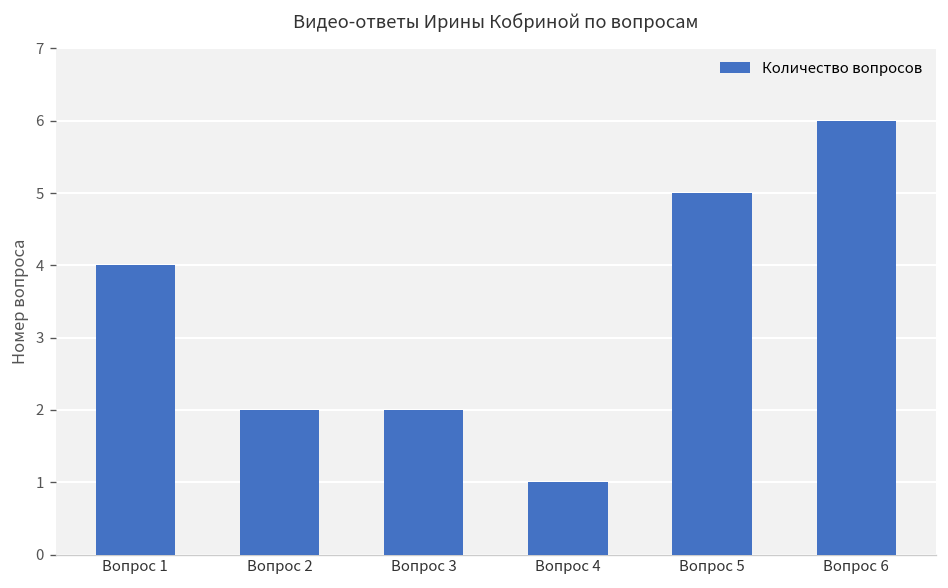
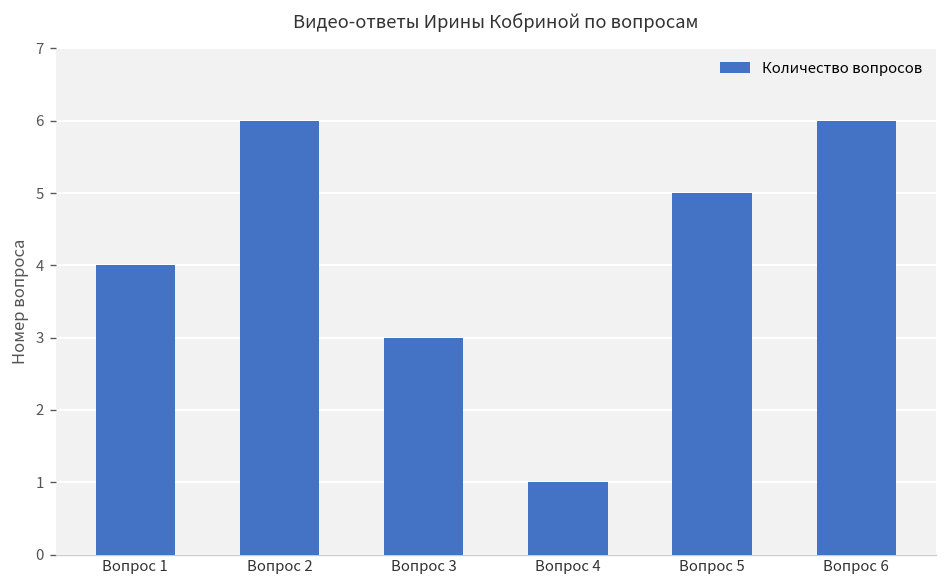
Вопрос 2: 2 -> 6
Вопрос 3: 2 -> 3
